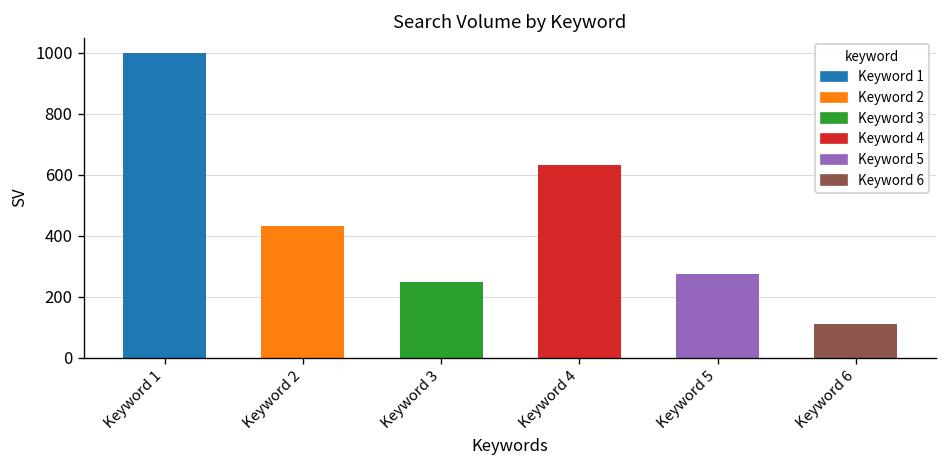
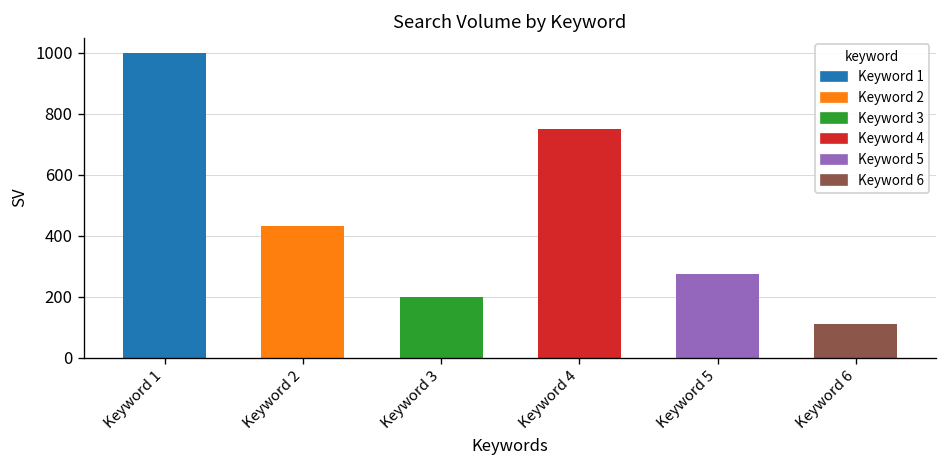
Keyword 3: 250 -> 200
Keyword 4: 630 -> 750
